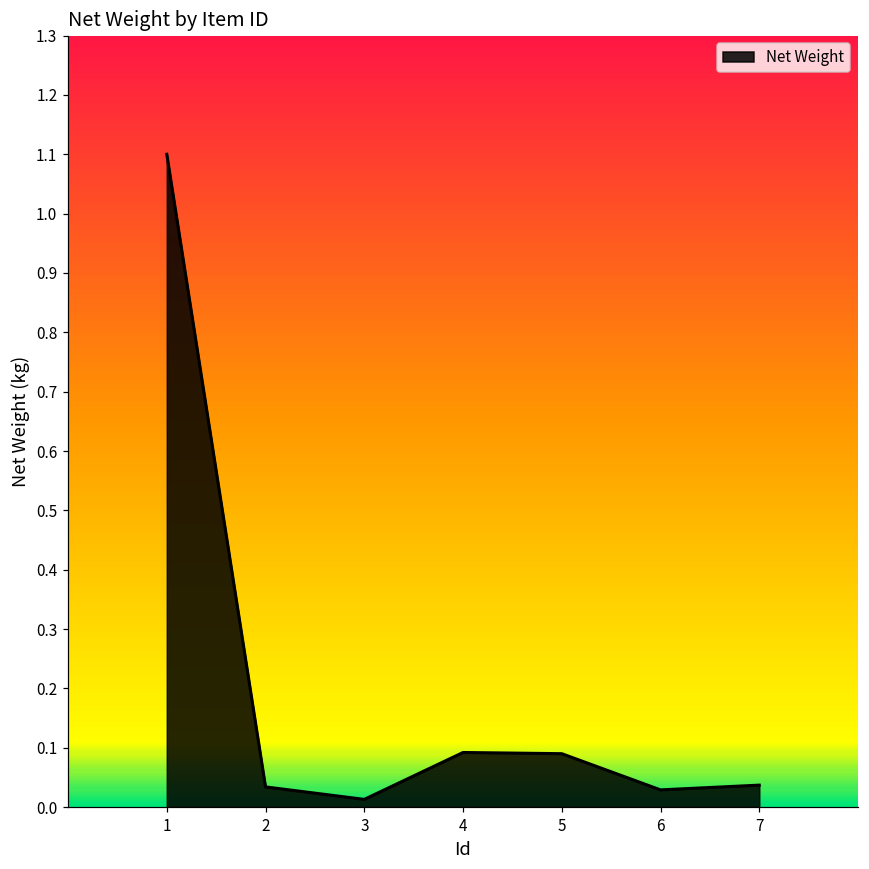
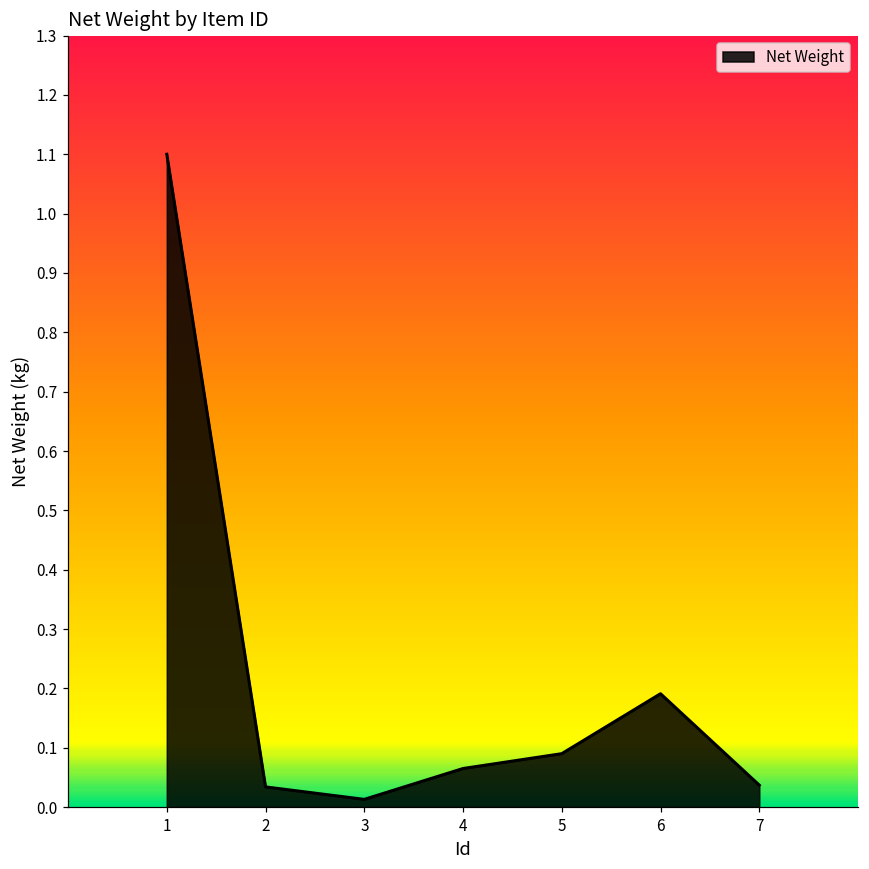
4: 0.09 -> 0.07
6: 0.03 -> 0.19
